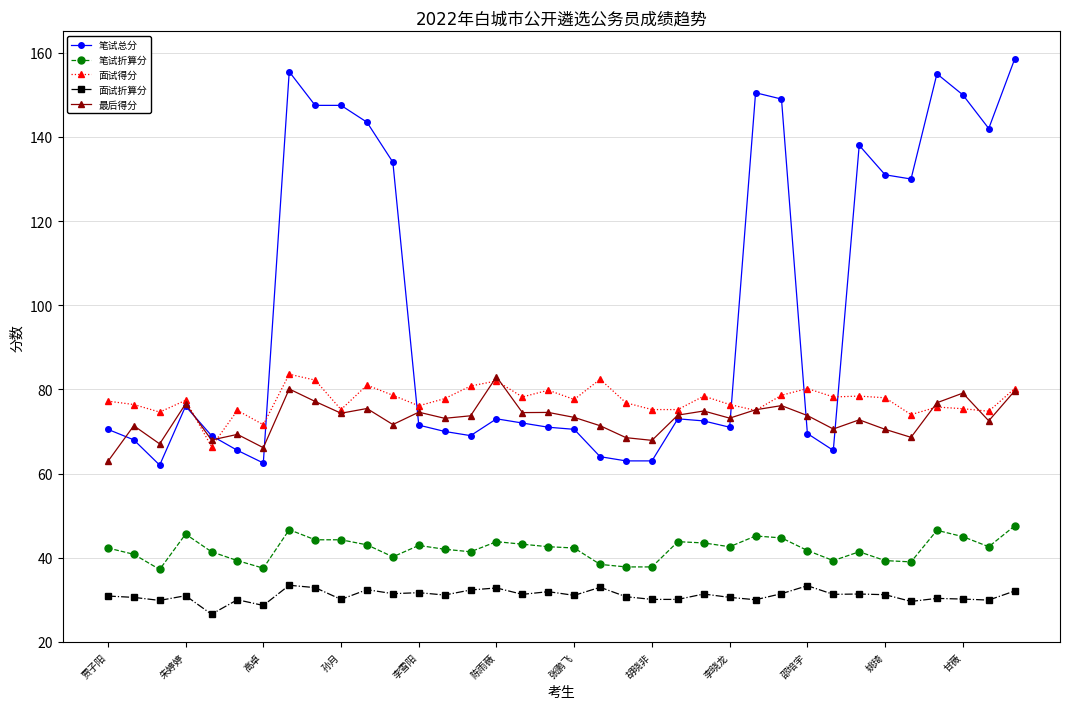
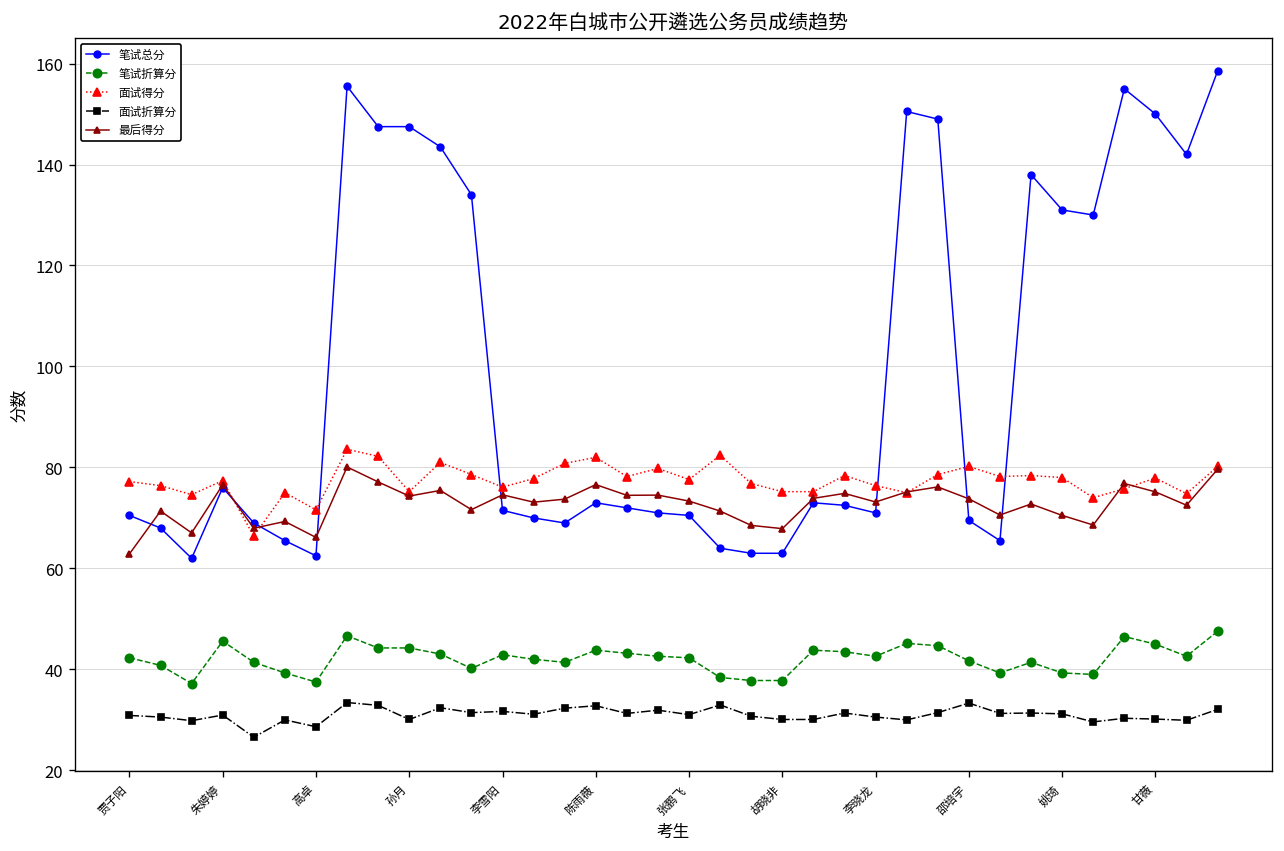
最后得分, 陈雨薇: 83 -> 77
面试得分, 甘薇: 75 -> 78
最后得分, 甘薇: 79 -> 75
